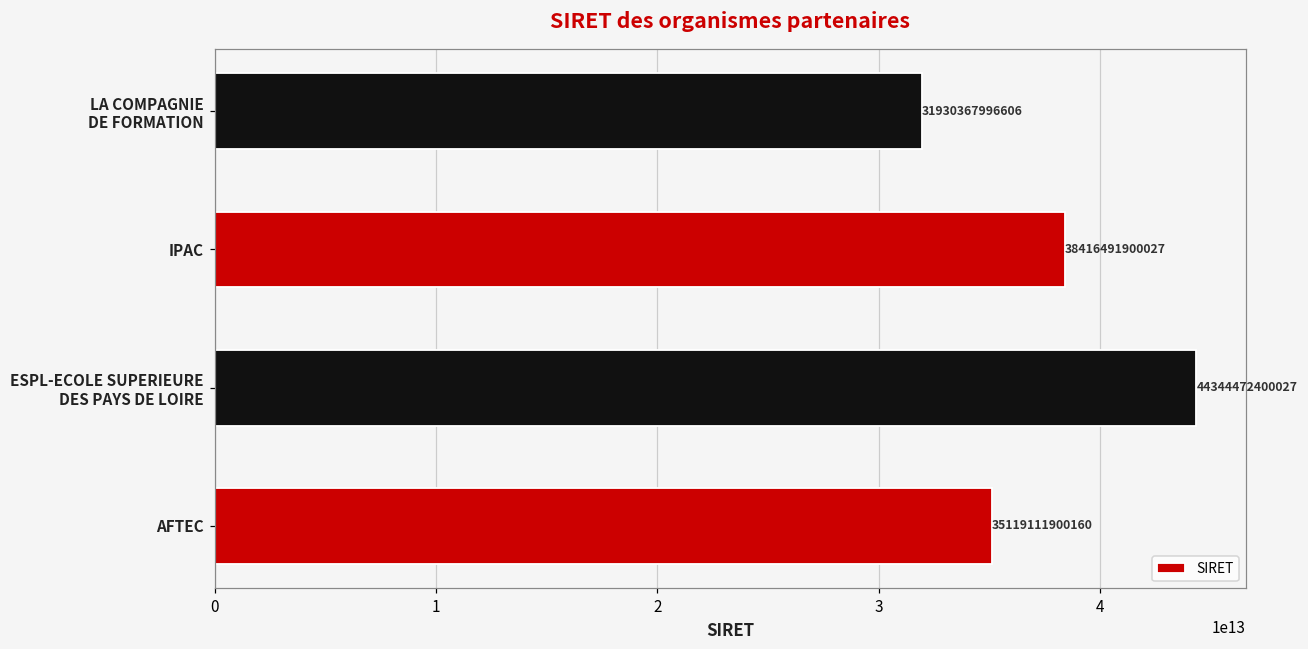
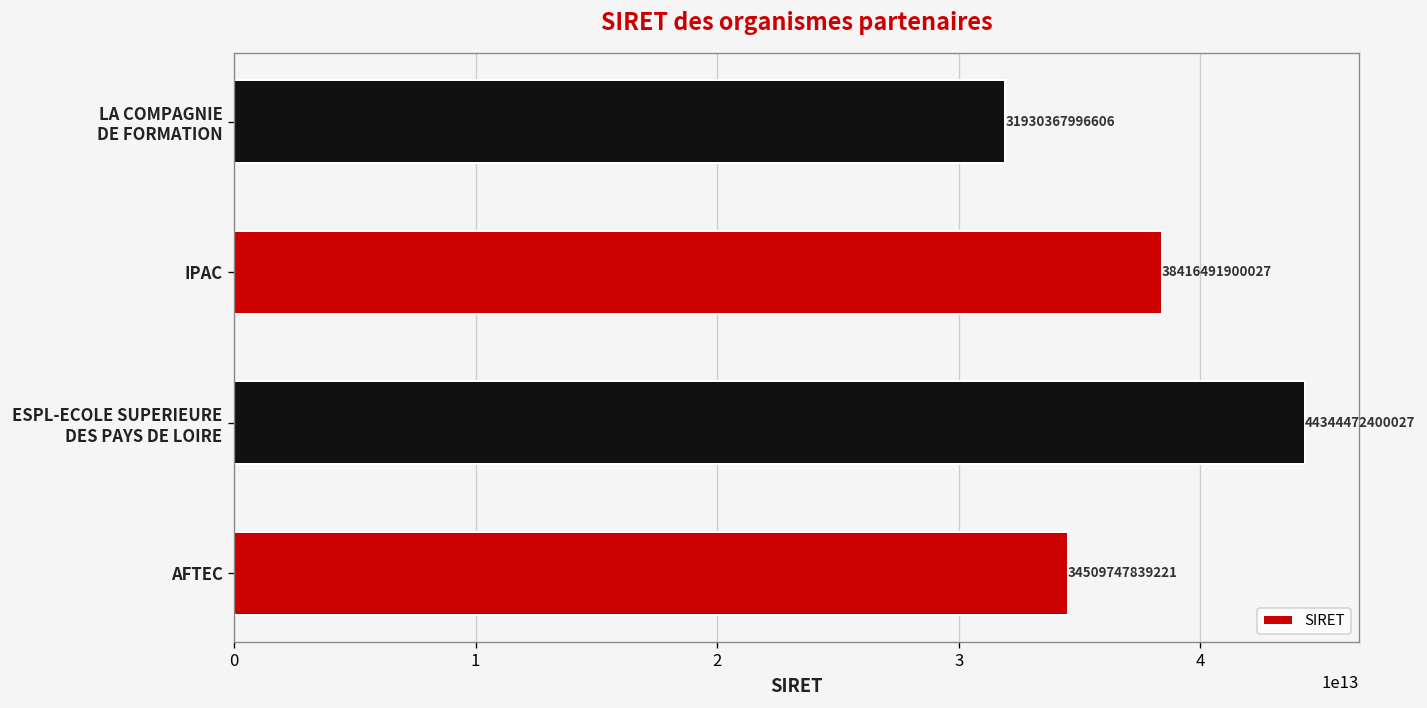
AFTEC: 35119111900160 -> 34509747839221
